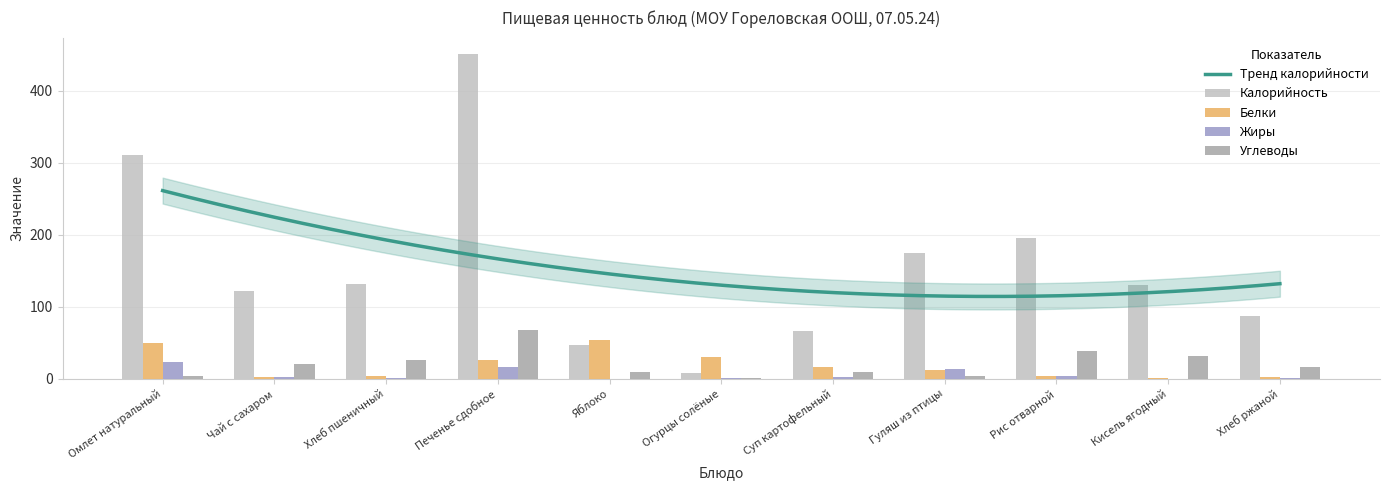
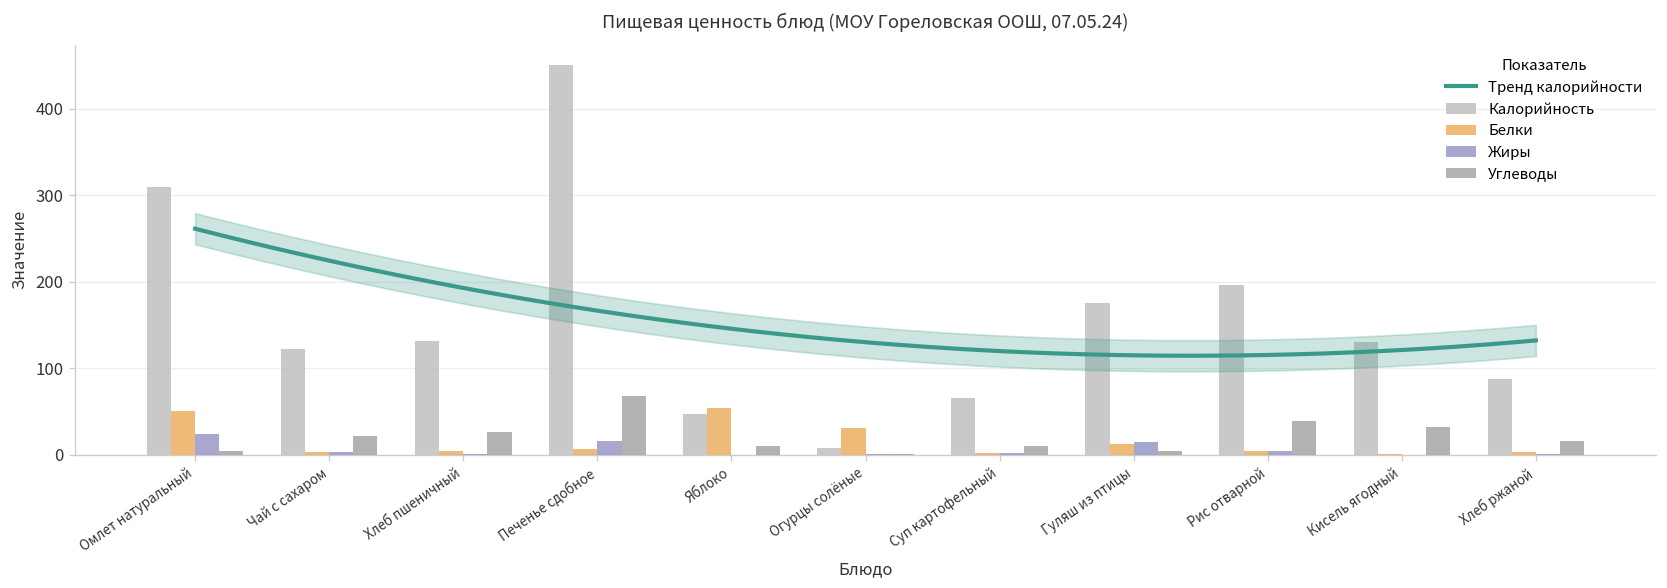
Белки, Печенье сдобное: 30 -> 10
Белки, Суп картофельный: 20 -> 0
